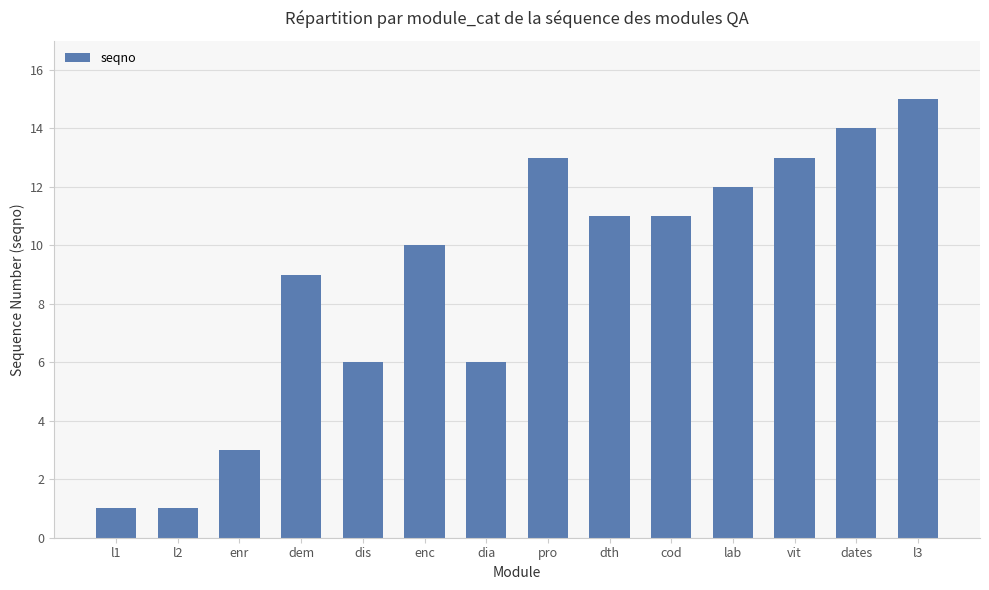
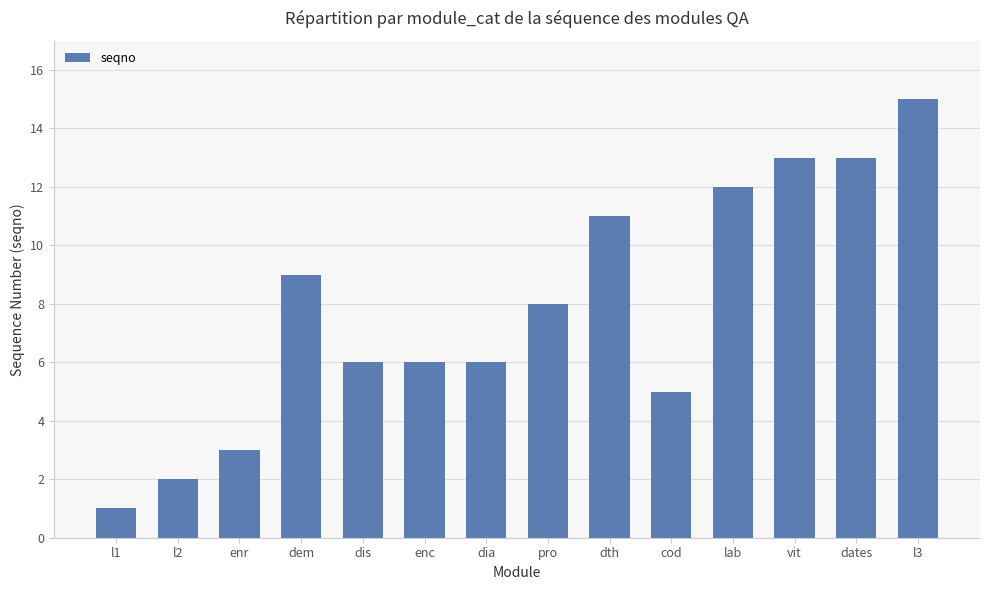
l2: 1 -> 2
enc: 10 -> 6
pro: 13 -> 8
cod: 11 -> 5
dates: 14 -> 13
